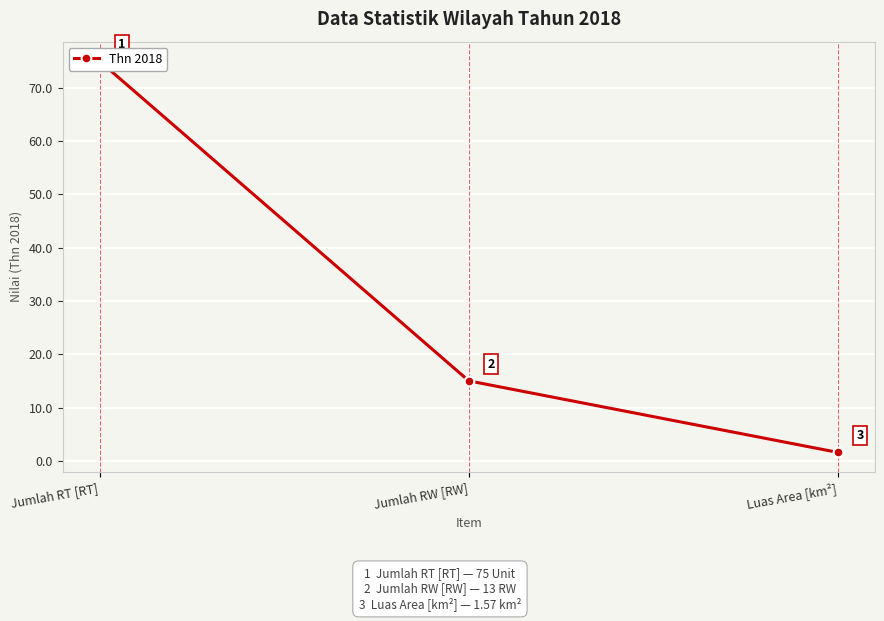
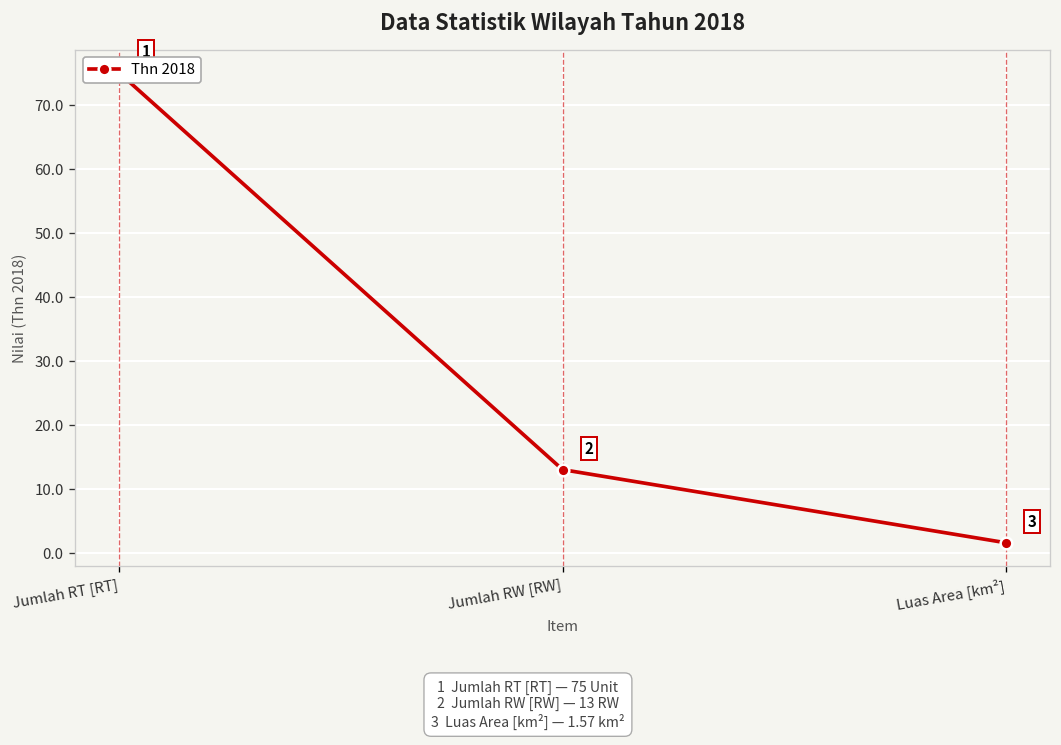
Jumlah RW [RW]: 15 -> 13
